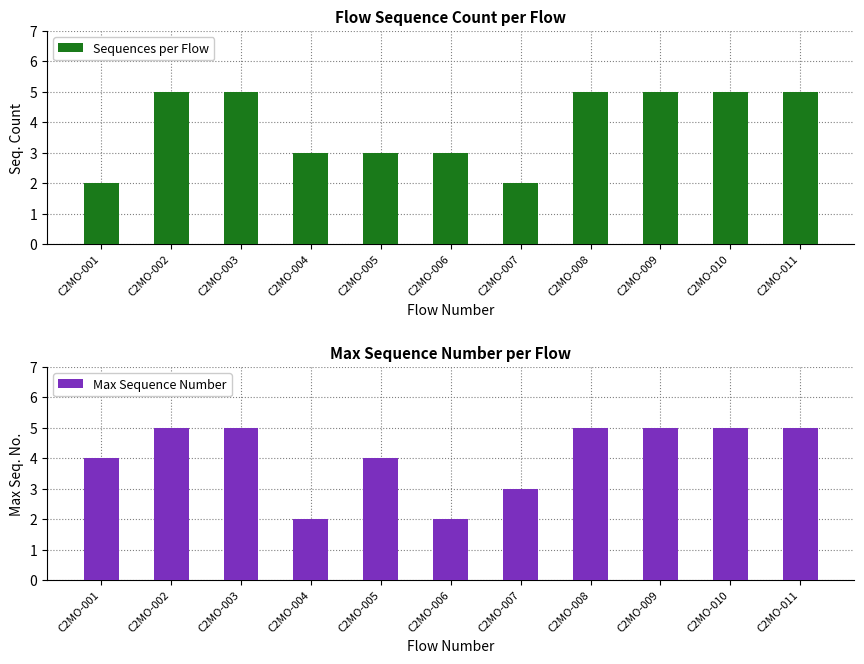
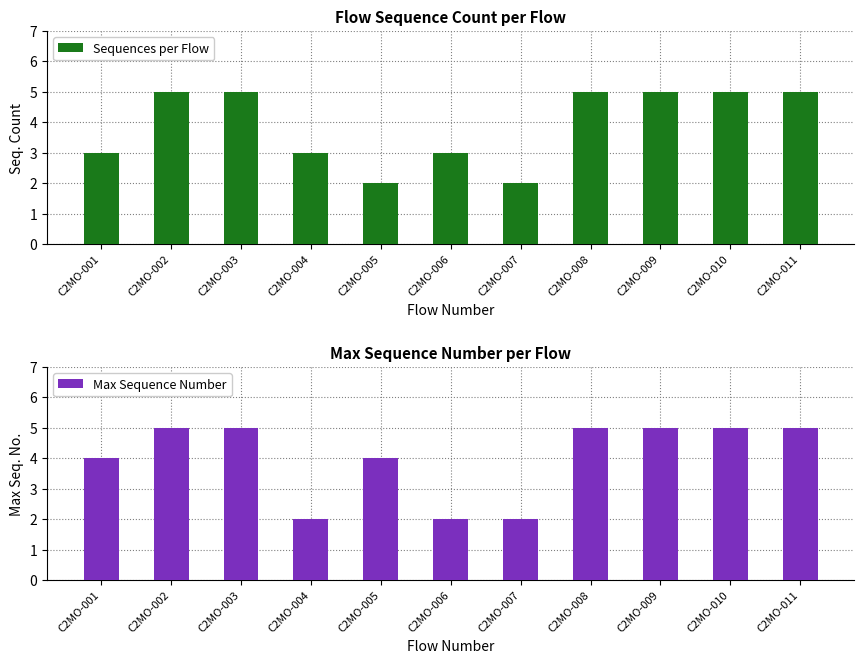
Flow Sequence Count per Flow, C2MO-001: 2 -> 3
Flow Sequence Count per Flow, C2MO-005: 3 -> 2
Max Sequence Number per Flow, C2MO-007: 3 -> 2
